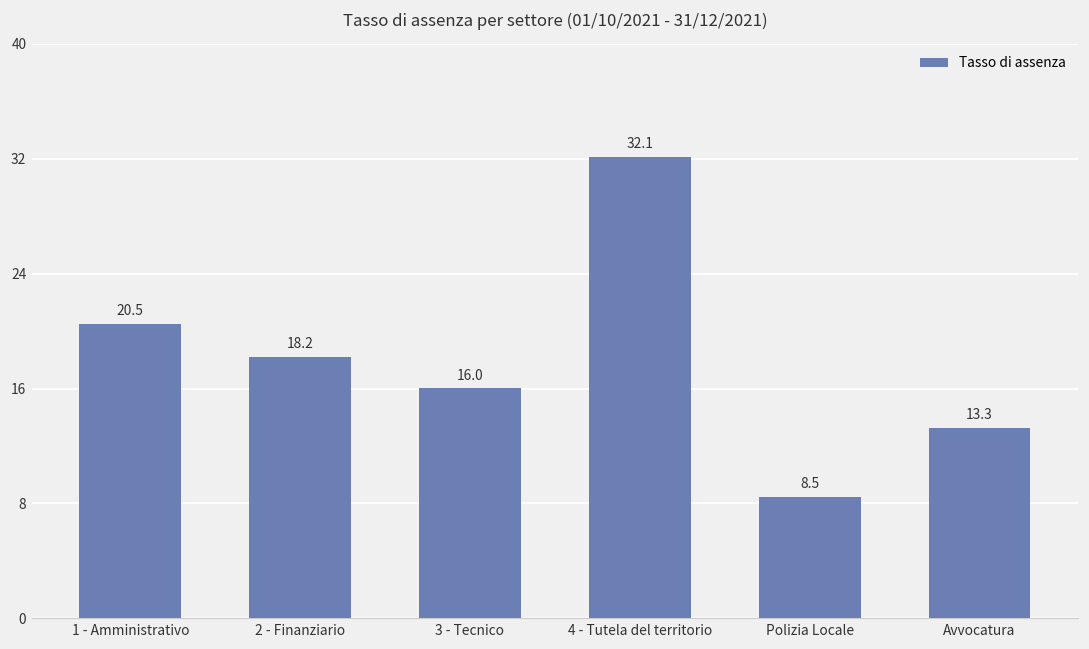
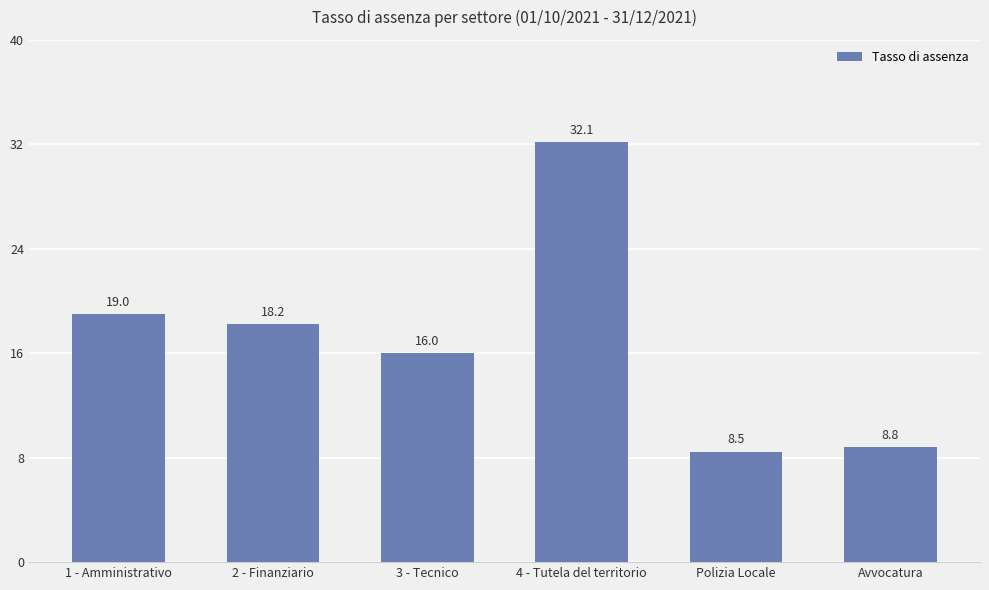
1 - Amministrativo: 20.5 -> 19.0
Avvocatura: 13.3 -> 8.8
